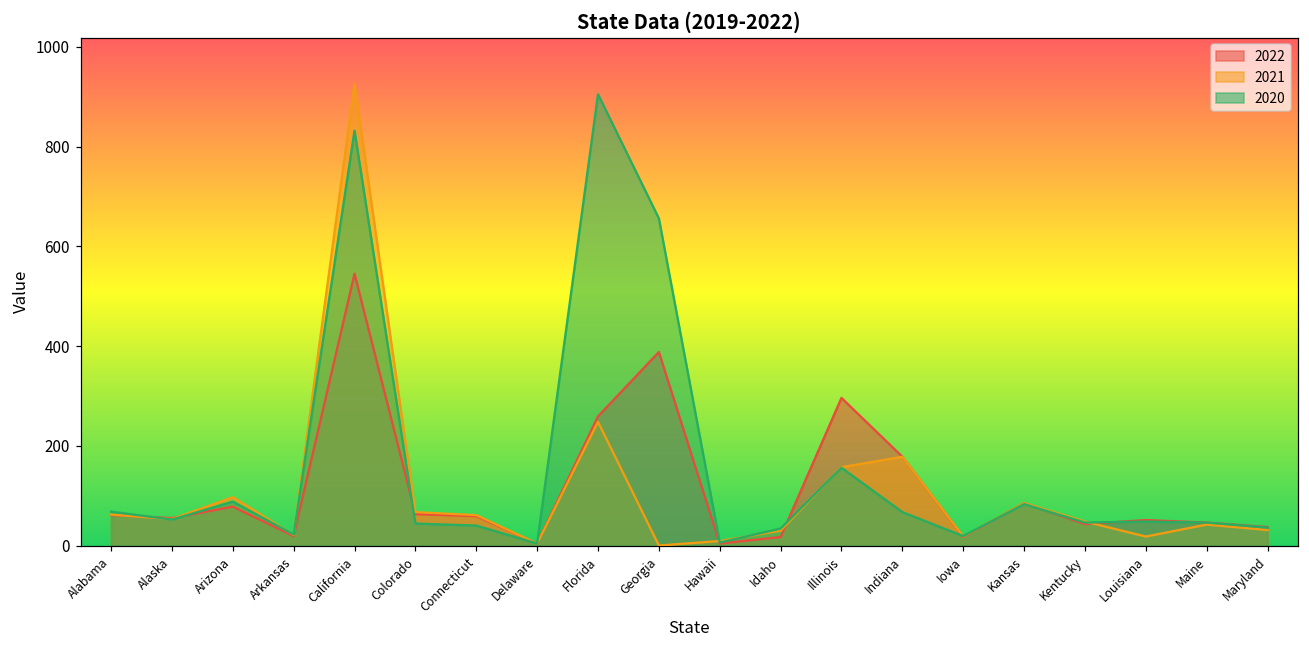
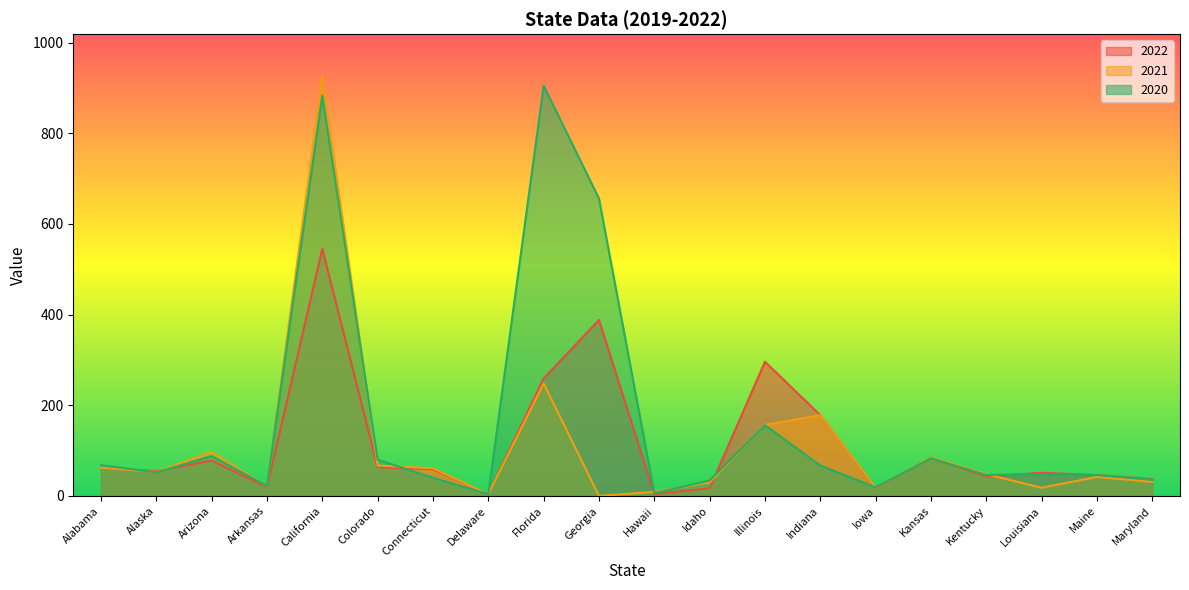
2020, California: 830 -> 880
2020, Colorado: 40 -> 80
